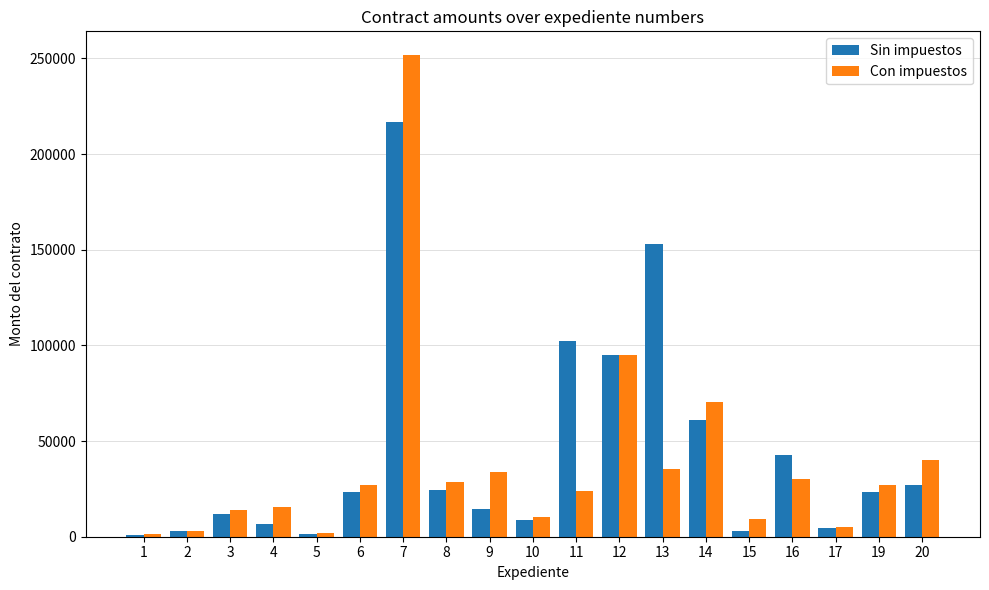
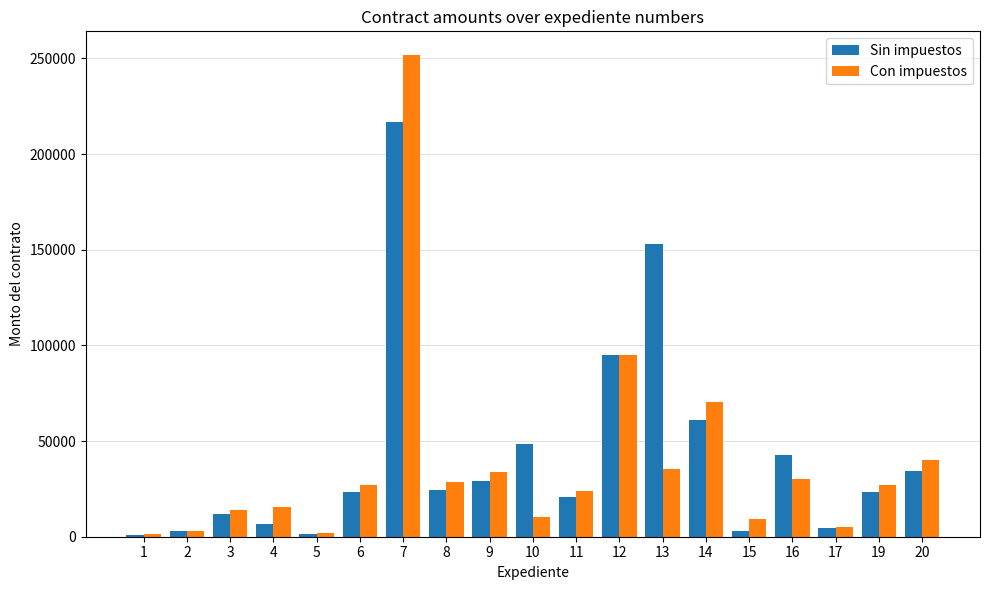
Sin impuestos, 9: 15000 -> 29000
Sin impuestos, 10: 9000 -> 48000
Sin impuestos, 11: 102000 -> 21000
Sin impuestos, 20: 27000 -> 35000
